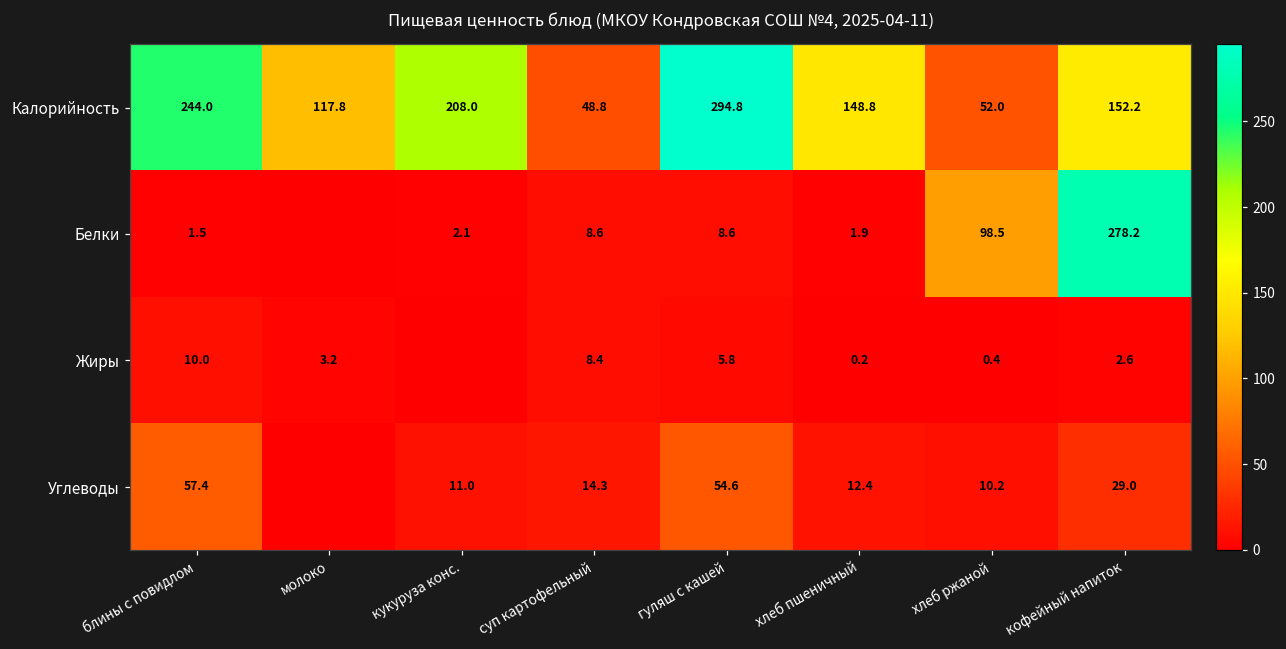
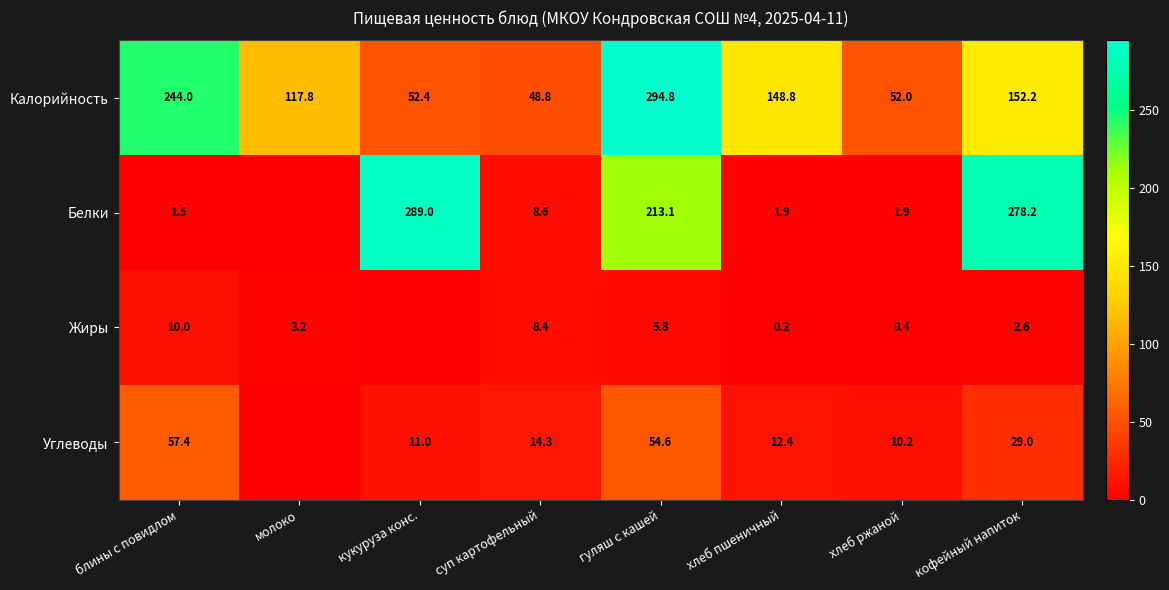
Калорийность, кукуруза конс.: 208.0 -> 52.4
Белки, кукуруза конс.: 2.1 -> 289.0
Белки, гуляш с кашей: 8.6 -> 213.1
Белки, хлеб ржаной: 98.5 -> 1.9
